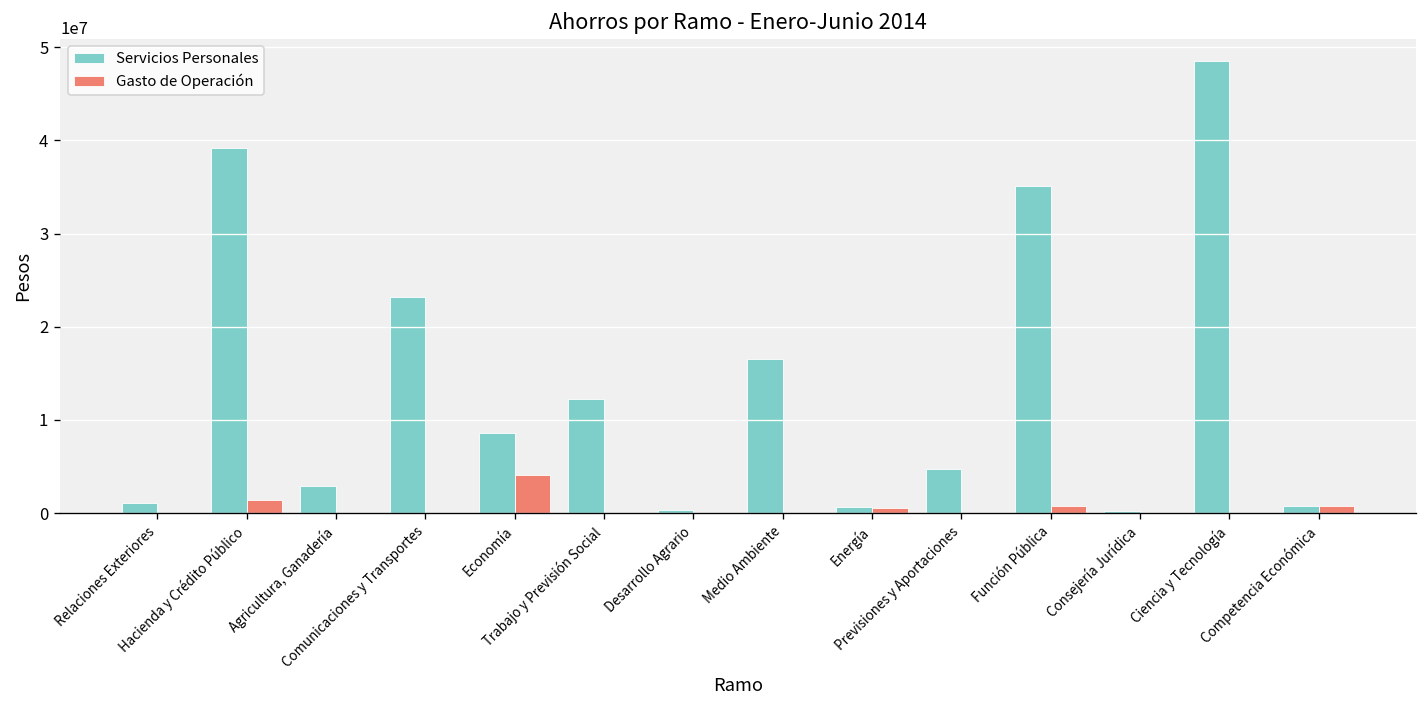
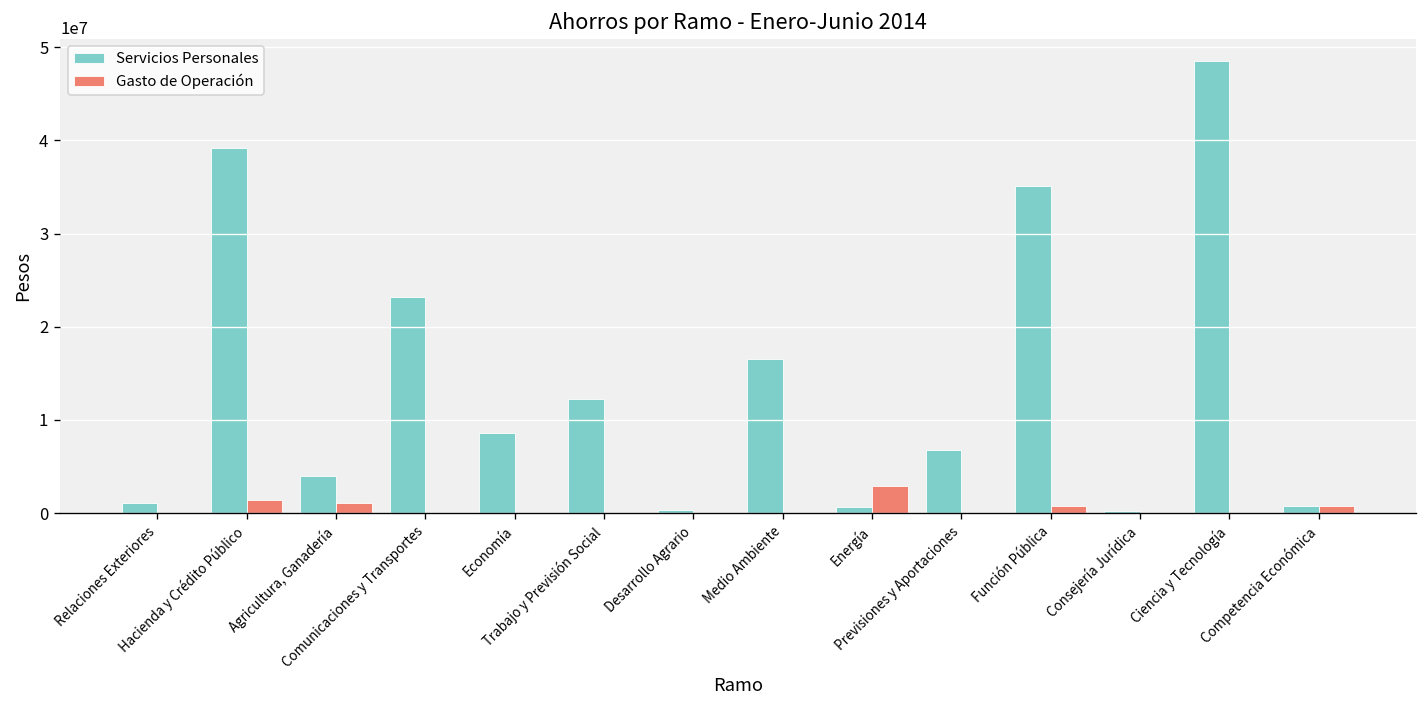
Servicios Personales, Agricultura, Ganadería: 3000000 -> 4000000
Gasto de Operación, Agricultura, Ganadería: 0 -> 1000000
Gasto de Operación, Economía: 4000000 -> 0
Gasto de Operación, Energía: 1000000 -> 3000000
Servicios Personales, Previsiones y Aportaciones: 5000000 -> 7000000
